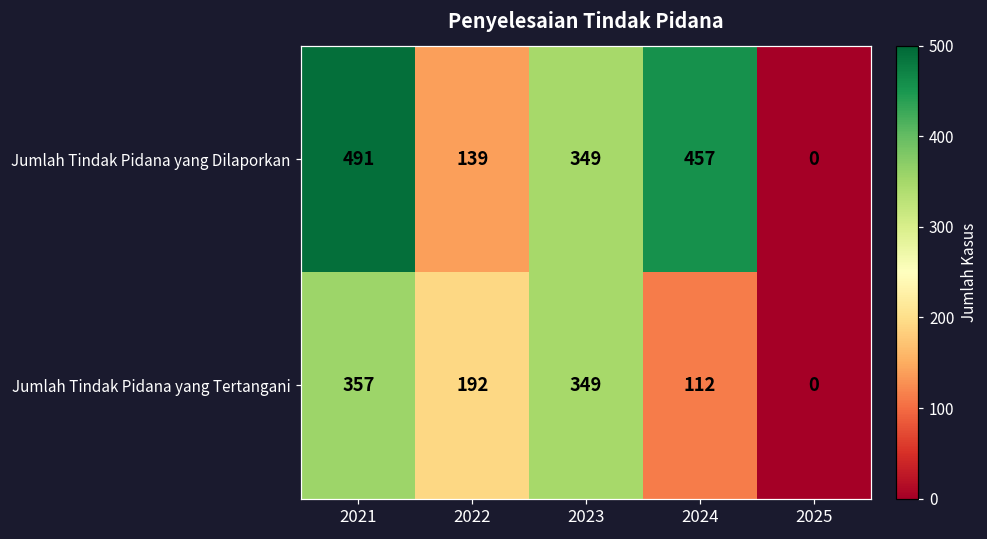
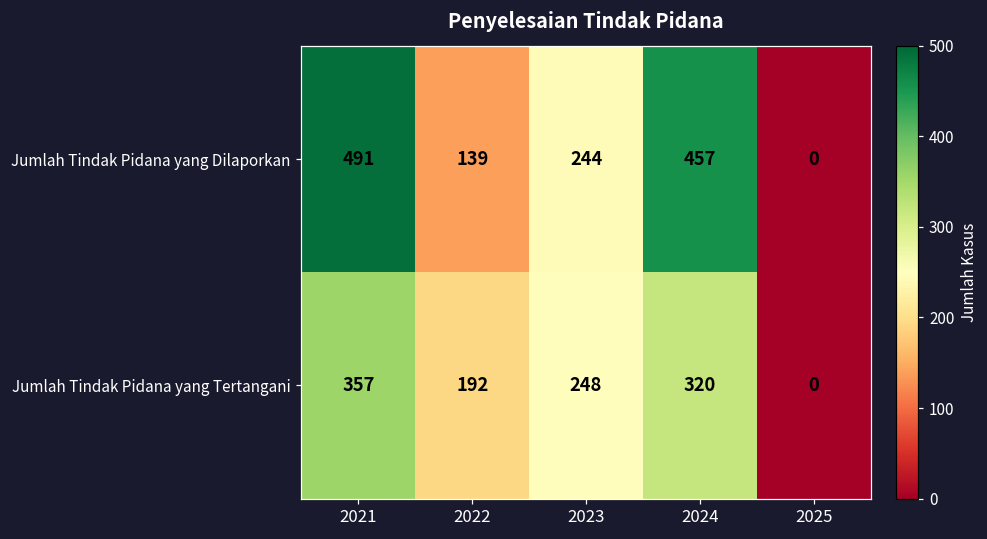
Jumlah Tindak Pidana yang Dilaporkan, 2023: 349 -> 244
Jumlah Tindak Pidana yang Tertangani, 2023: 349 -> 248
Jumlah Tindak Pidana yang Tertangani, 2024: 112 -> 320
